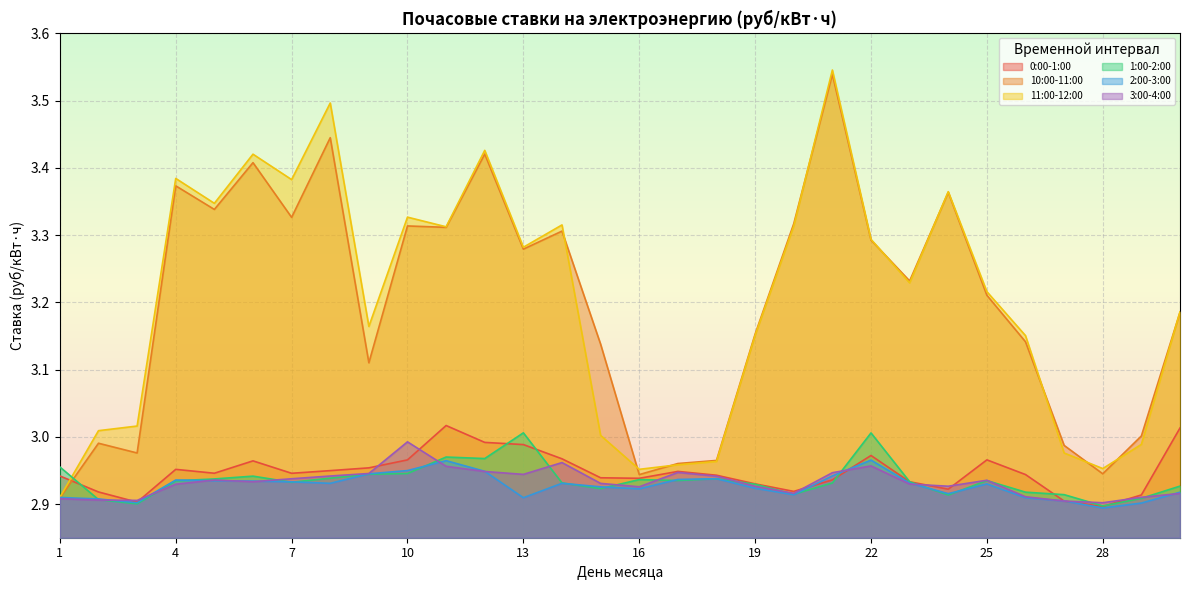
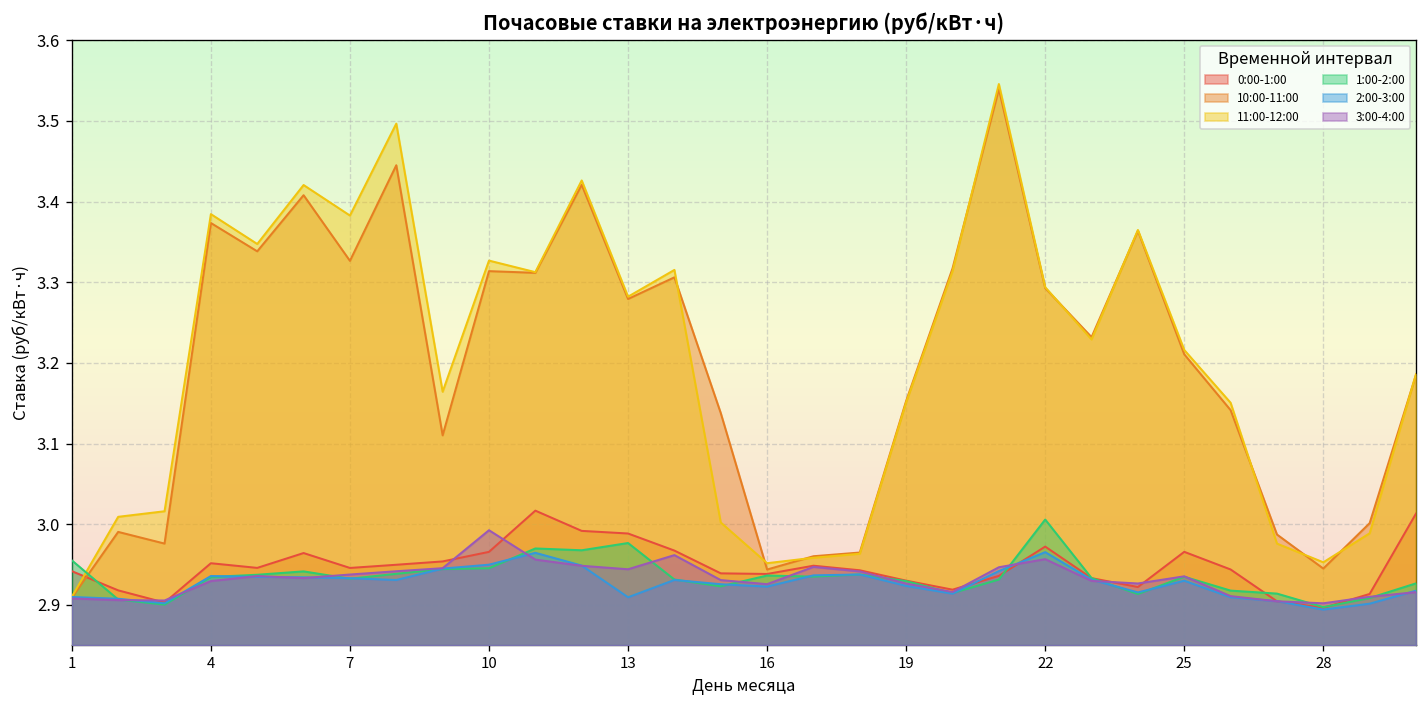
1:00-2:00, 13: 3.01 -> 2.98
